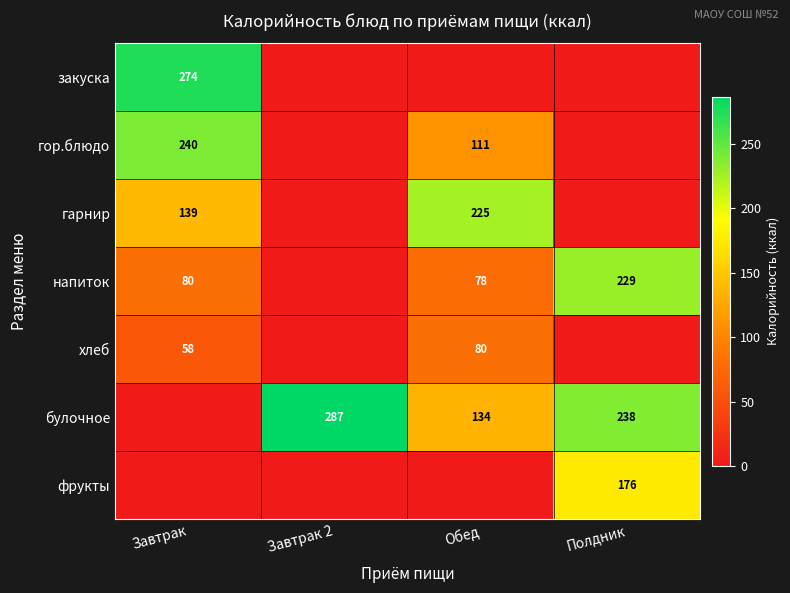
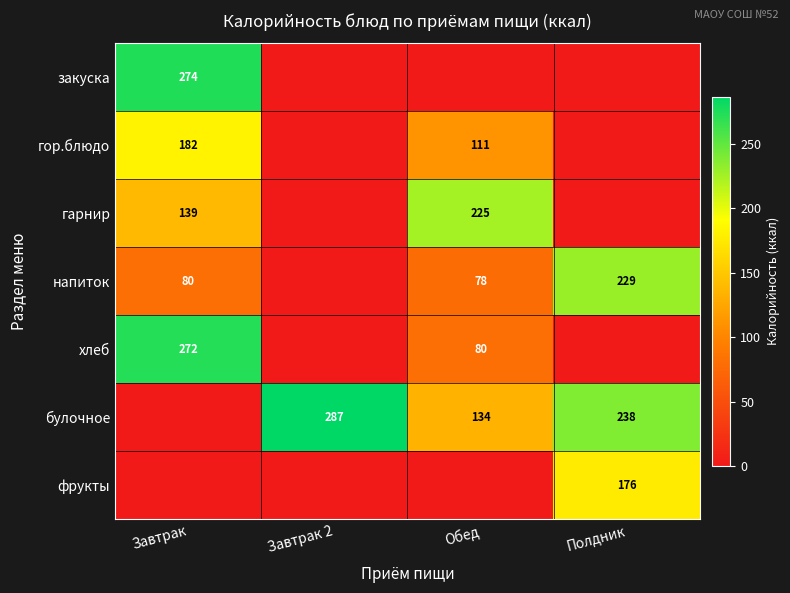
гор.блюдо, Завтрак: 240 -> 182
хлеб, Завтрак: 58 -> 272
